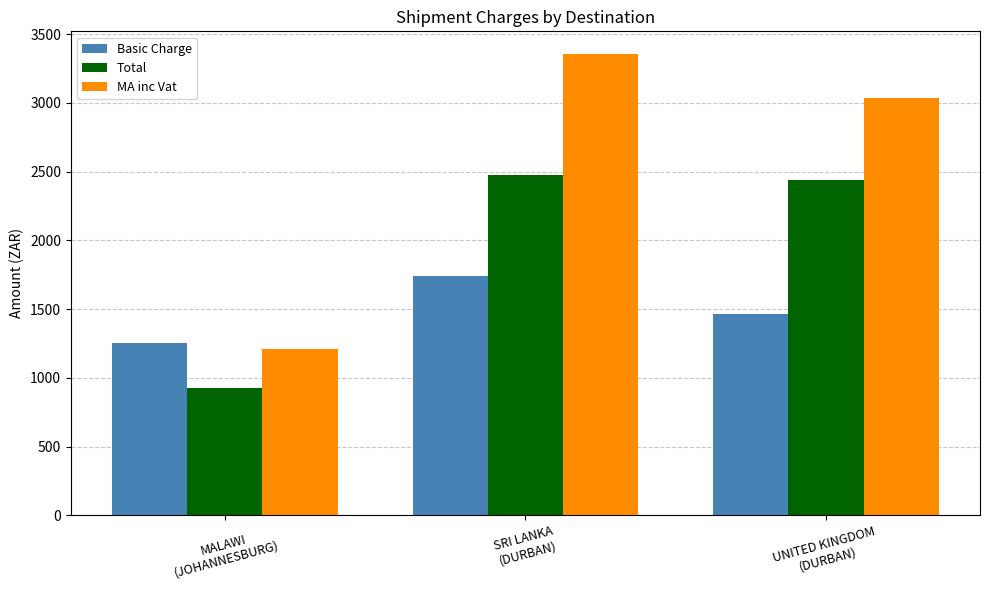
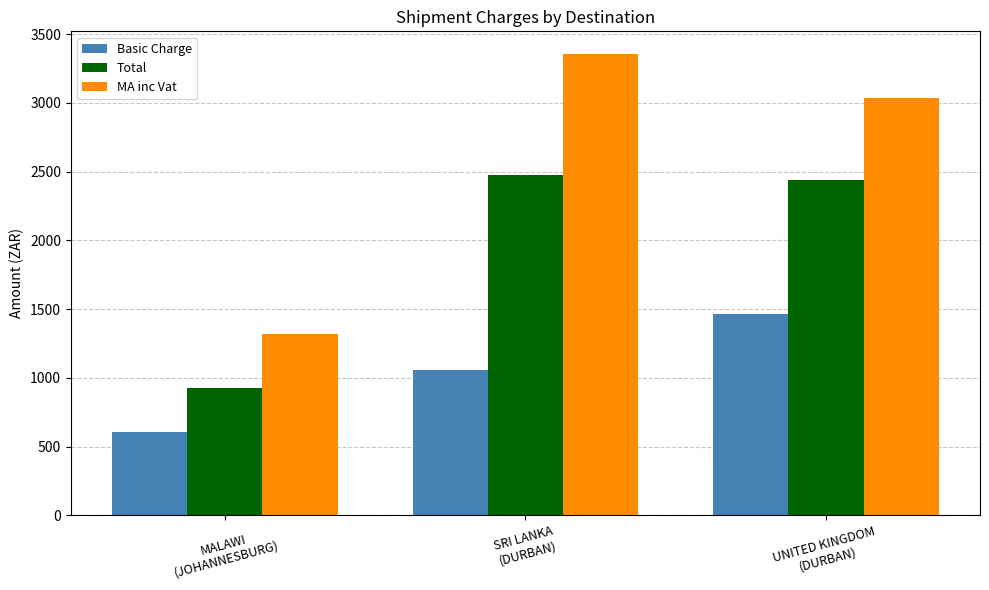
Basic Charge, MALAWI (JOHANNESBURG): 1250 -> 610
MA inc Vat, MALAWI (JOHANNESBURG): 1210 -> 1320
Basic Charge, SRI LANKA (DURBAN): 1740 -> 1060
